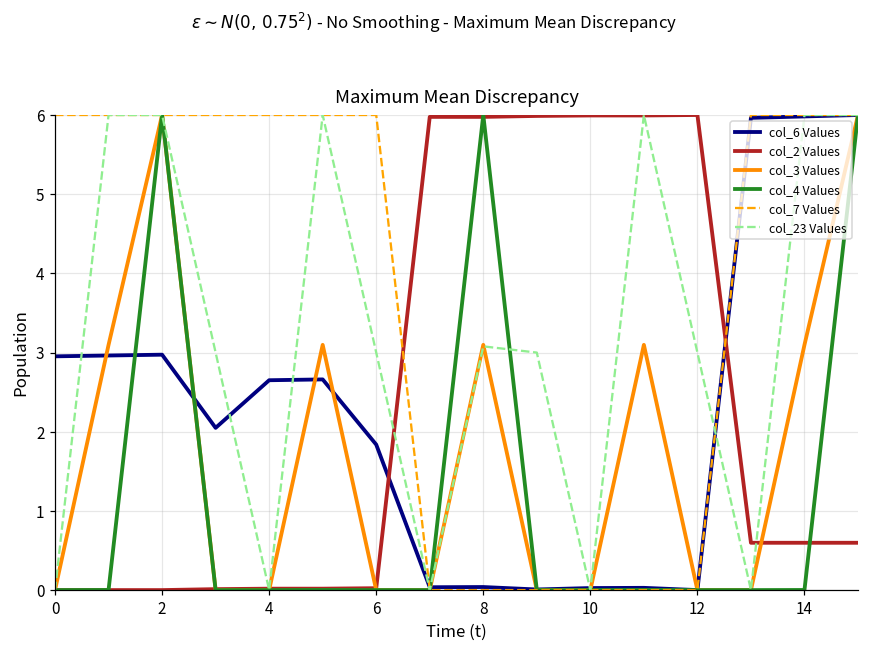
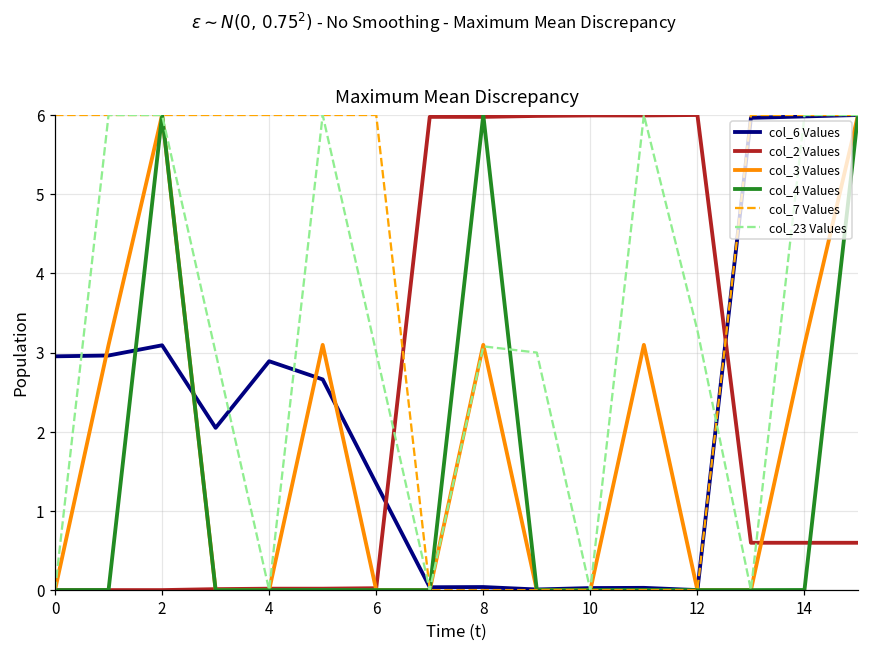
col_6 Values, 2: 3.0 -> 3.1
col_6 Values, 4: 2.7 -> 2.9
col_6 Values, 6: 1.8 -> 1.3
col_23 Values, 12: 3.0 -> 3.3
